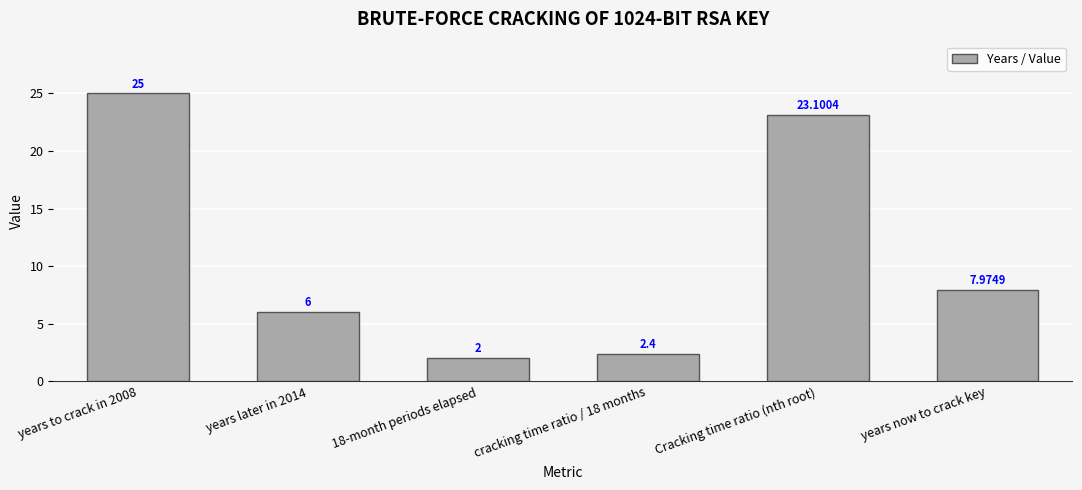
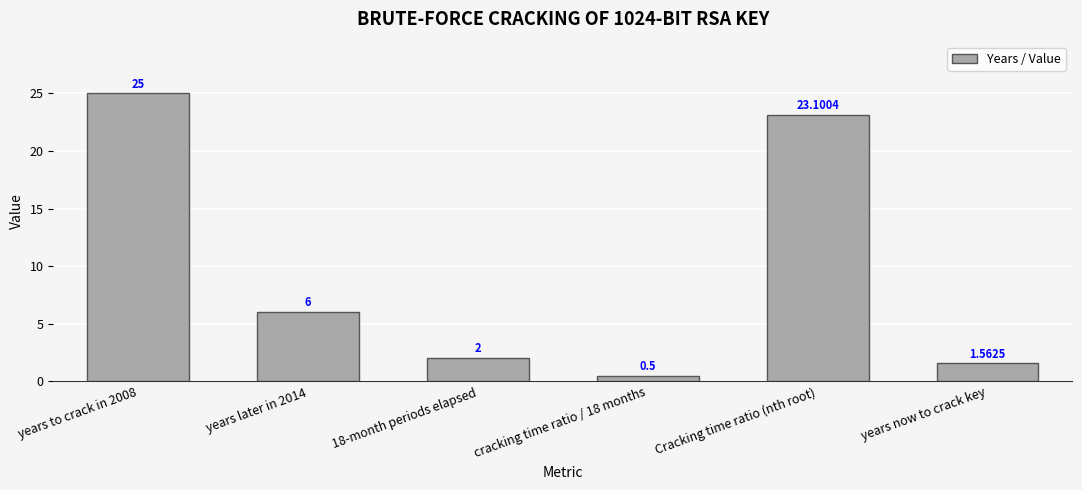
cracking time ratio / 18 months: 2.4 -> 0.5
years now to crack key: 7.9749 -> 1.5625
